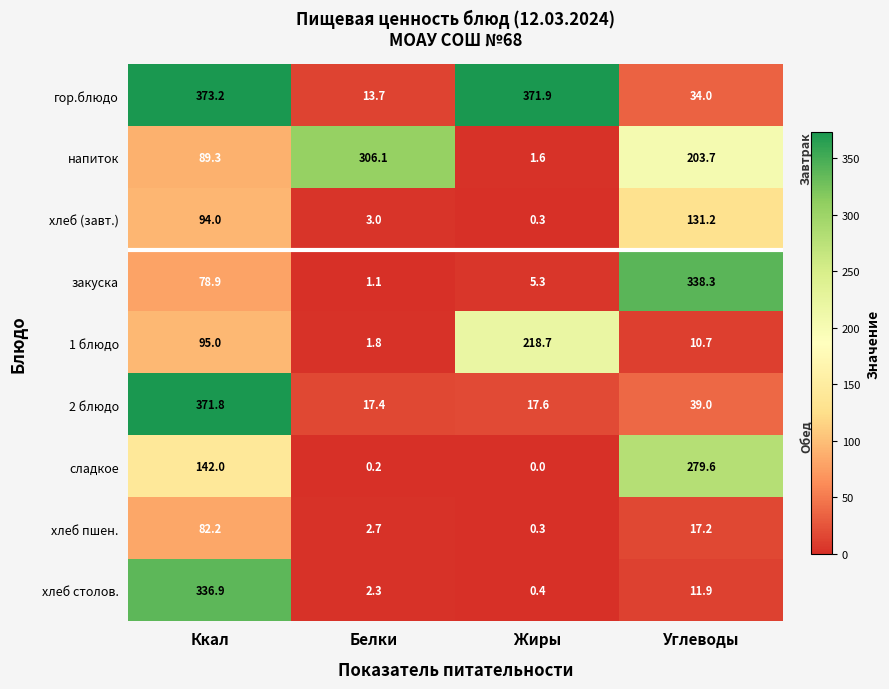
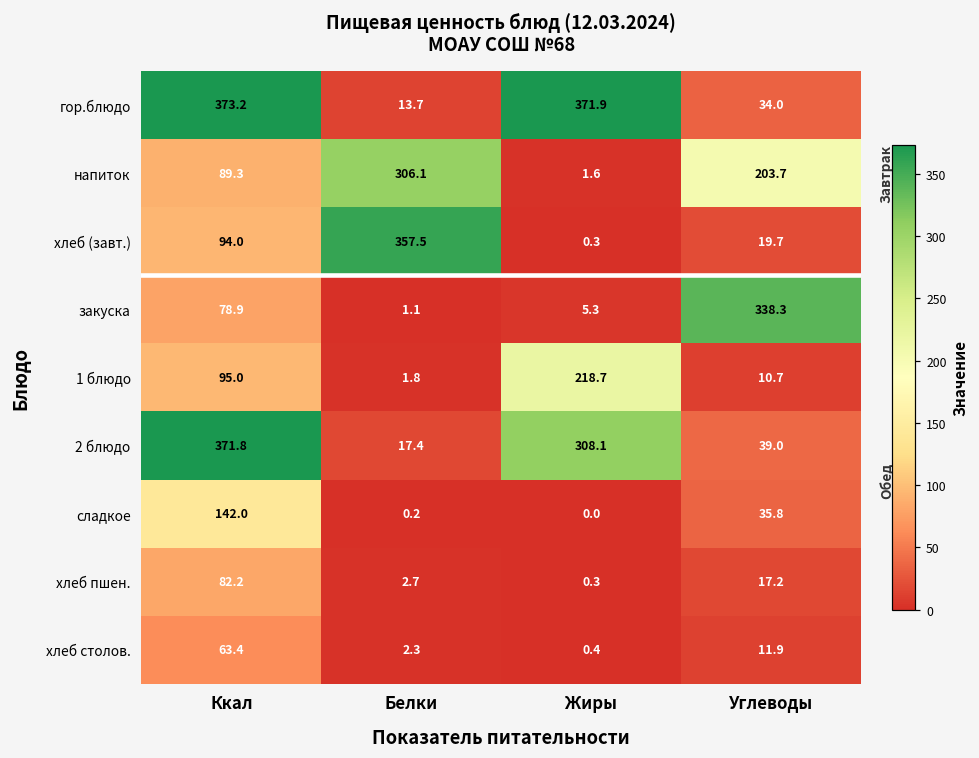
хлеб (завт.), Белки: 3.0 -> 357.5
хлеб (завт.), Углеводы: 131.2 -> 19.7
2 блюдо, Жиры: 17.6 -> 308.1
сладкое, Углеводы: 279.6 -> 35.8
хлеб столов., Ккал: 336.9 -> 63.4
